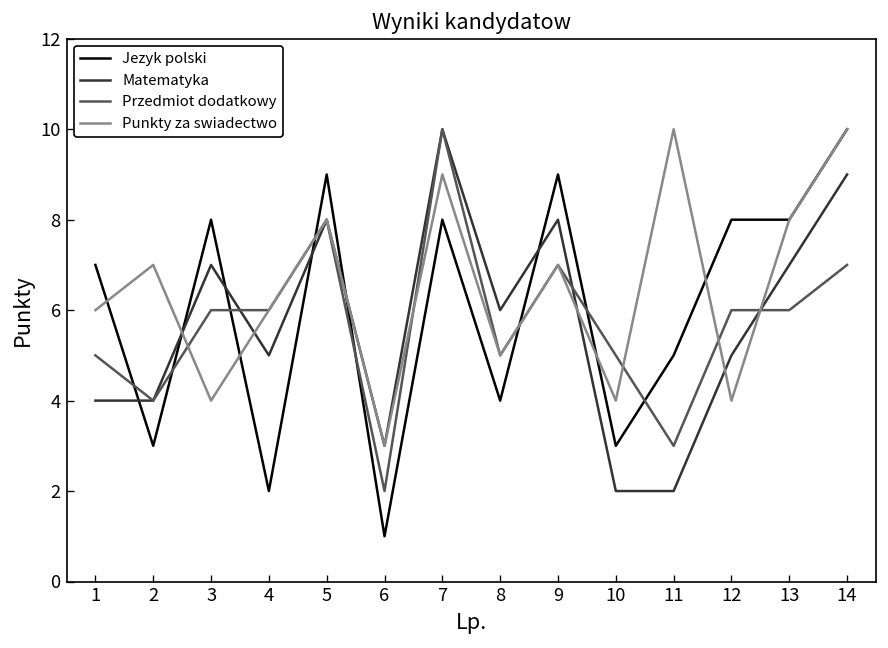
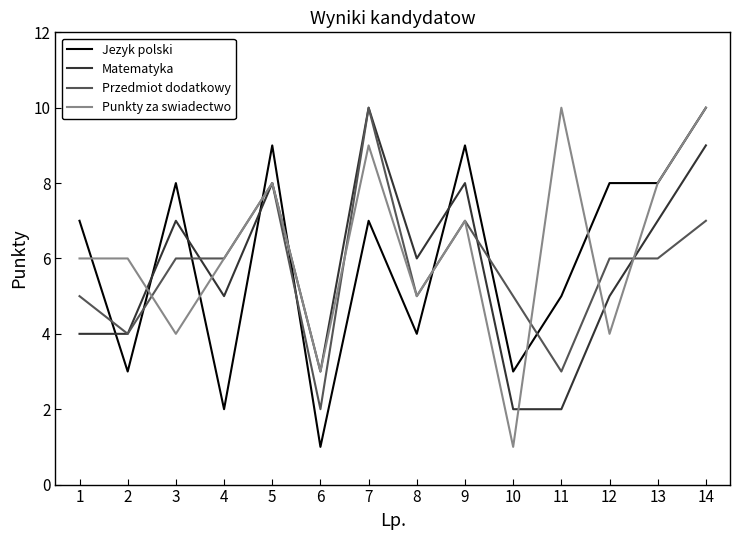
Punkty za swiadectwo, 2: 7 -> 6
Jezyk polski, 7: 8 -> 7
Punkty za swiadectwo, 10: 4 -> 1
